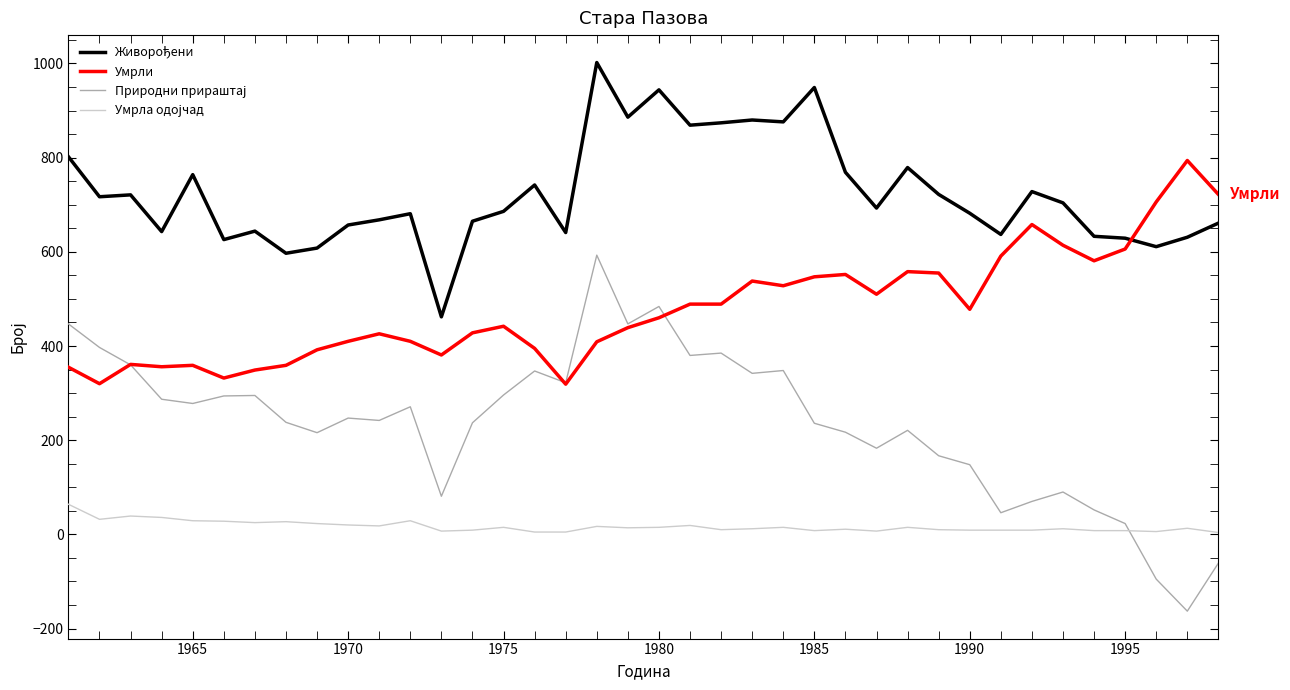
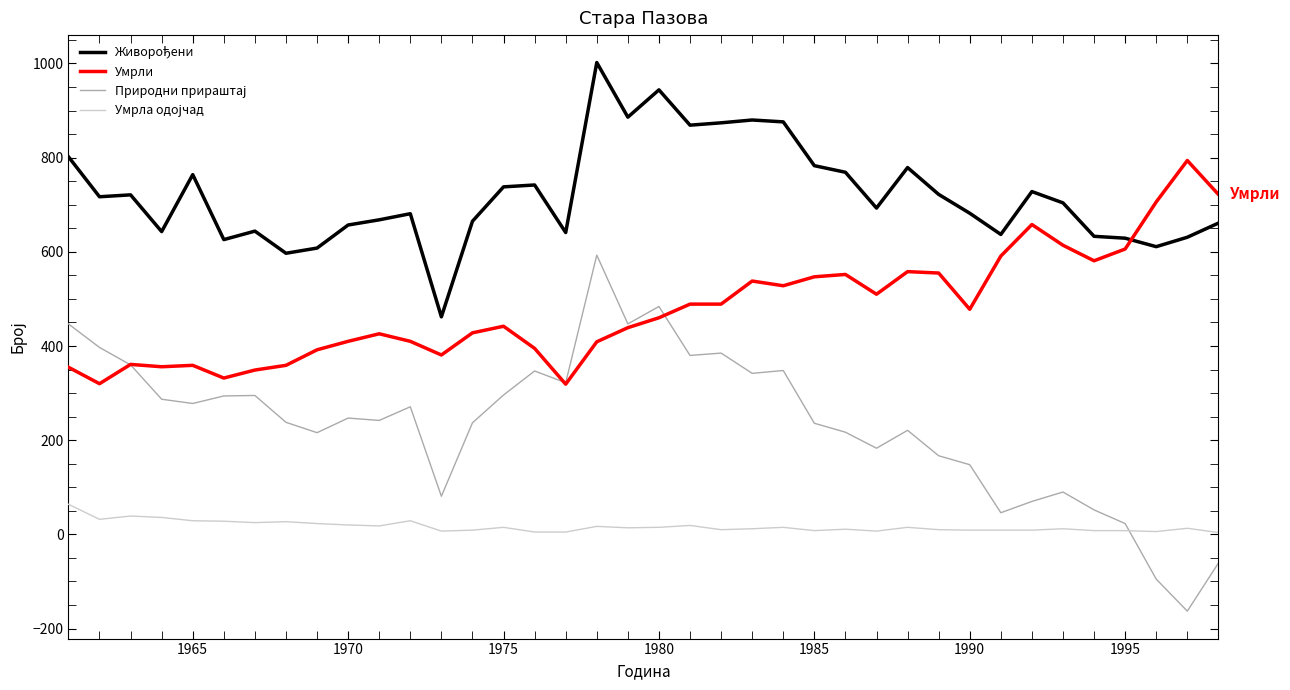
Живорођени, 1975: 690 -> 740
Живорођени, 1985: 950 -> 780
